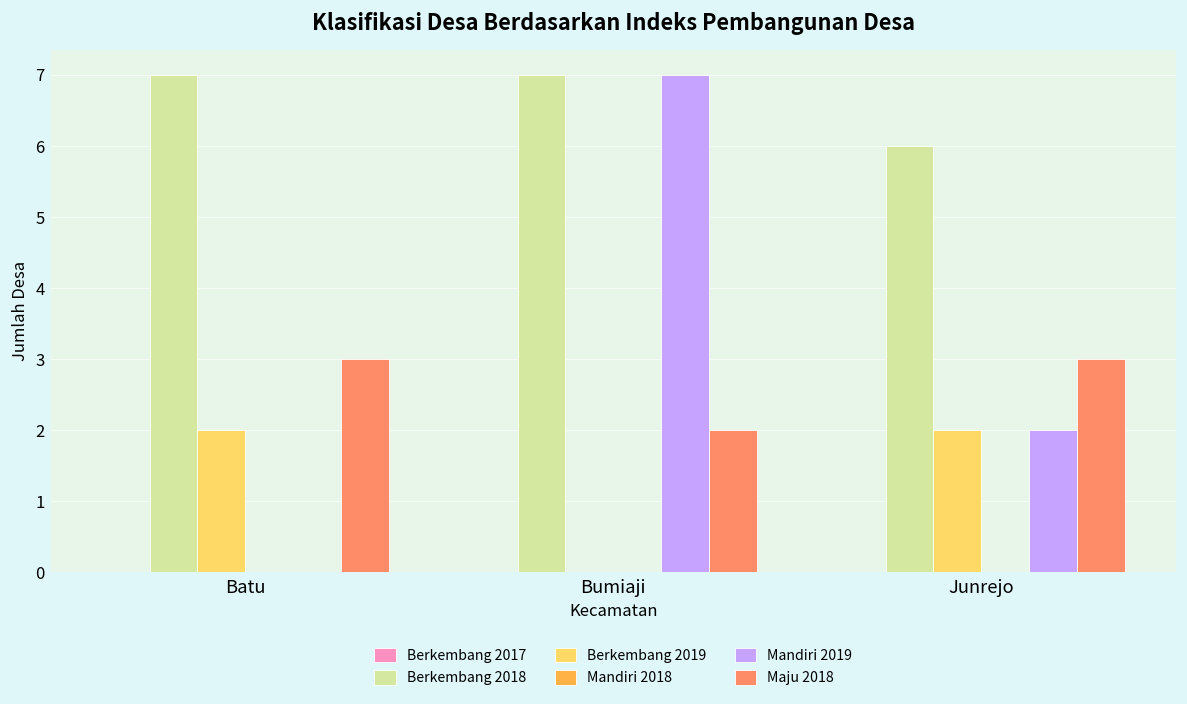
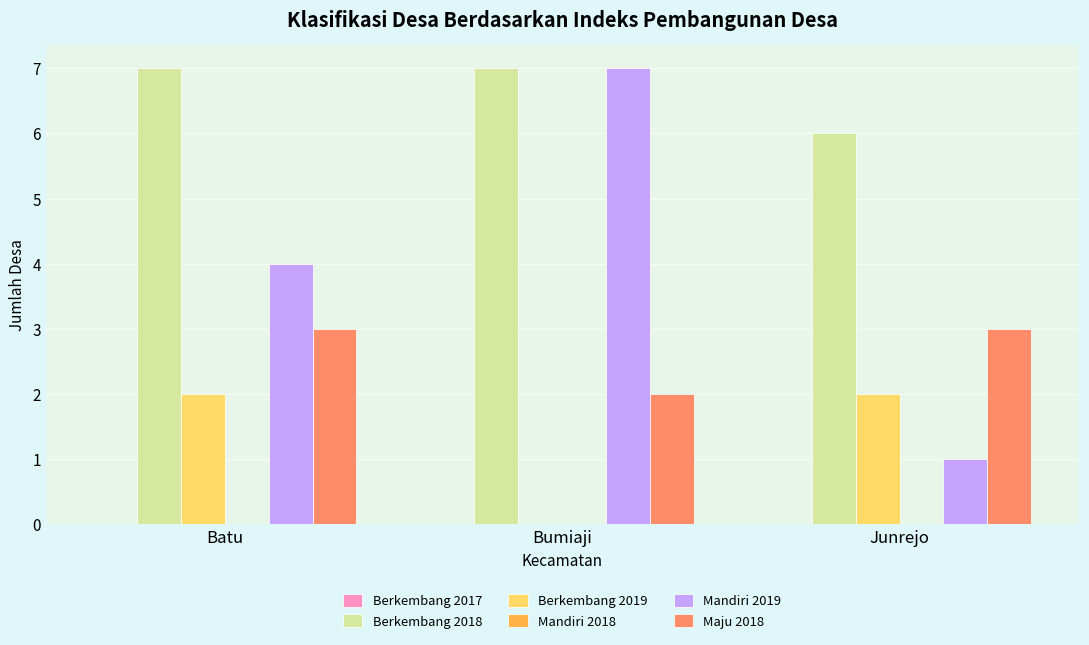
Mandiri 2019, Batu: 0 -> 4
Mandiri 2019, Junrejo: 2 -> 1
